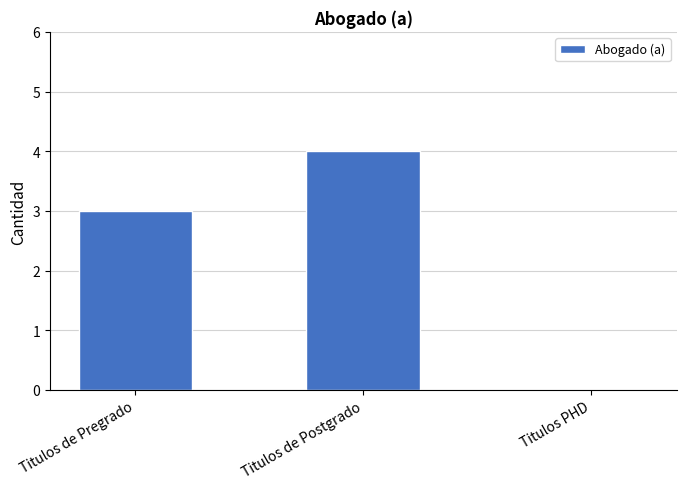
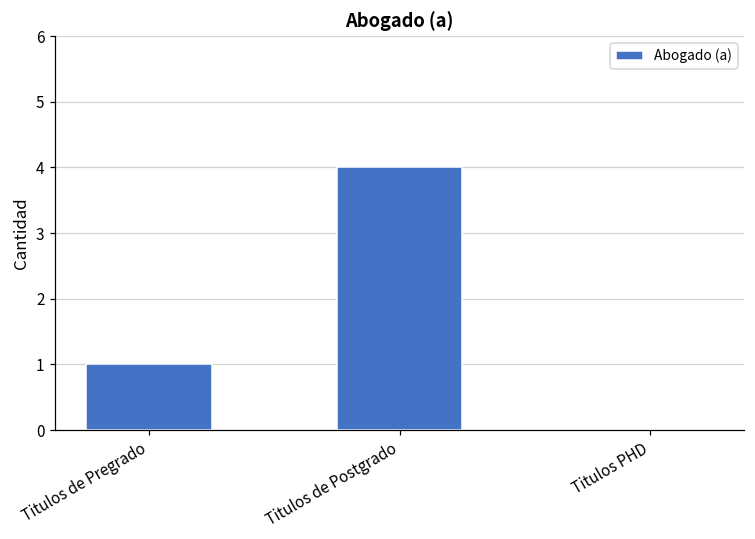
Titulos de Pregrado: 3 -> 1
